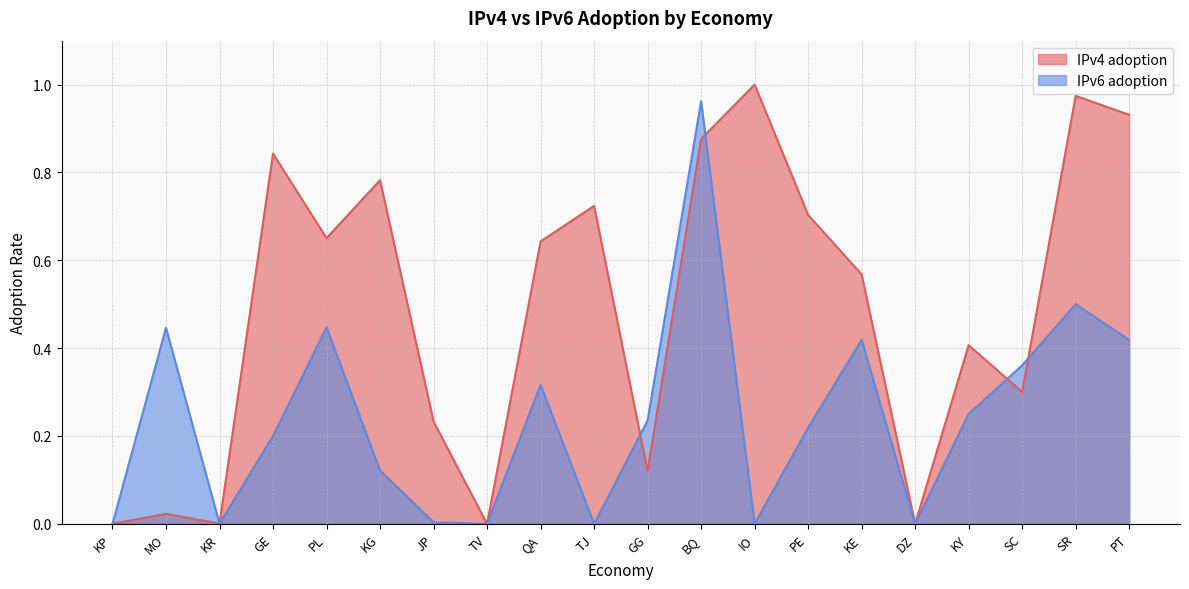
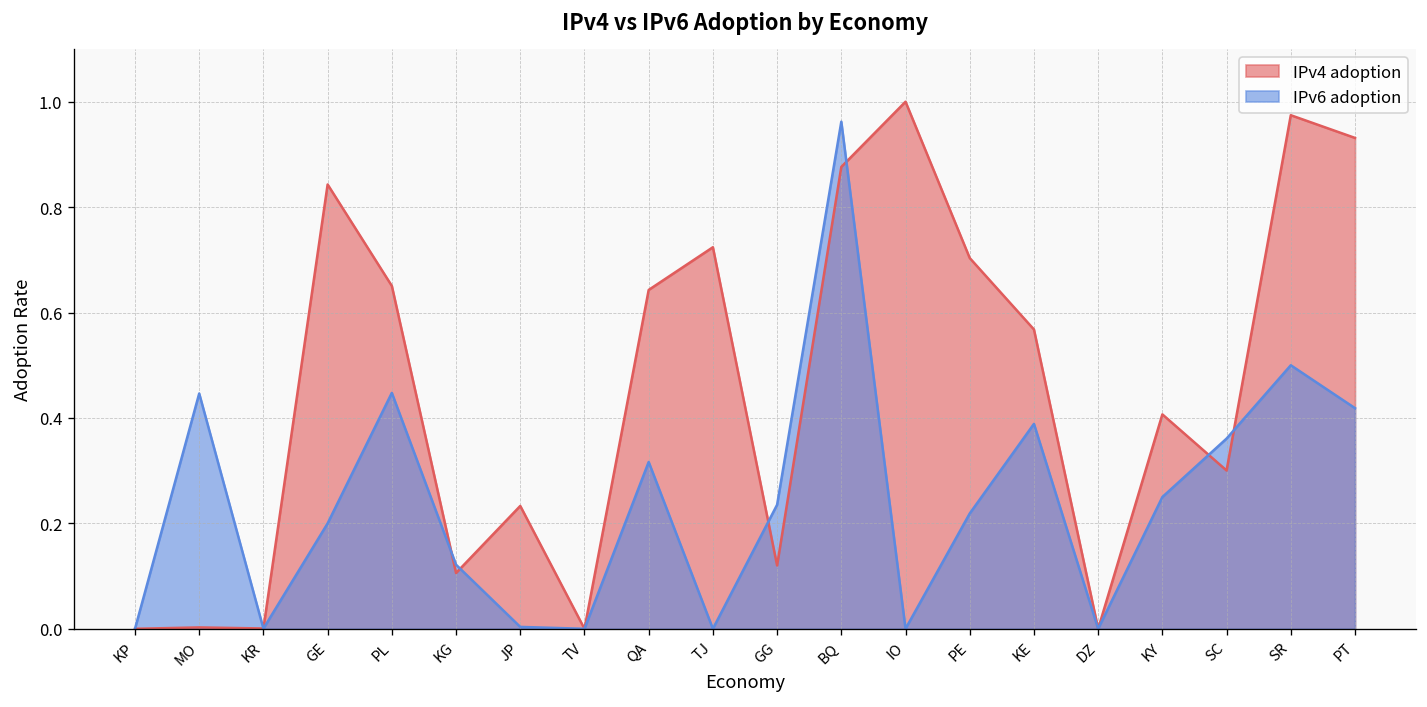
IPv4 adoption, MO: 0.02 -> 0.00
IPv4 adoption, KG: 0.78 -> 0.11
IPv6 adoption, KE: 0.42 -> 0.39
